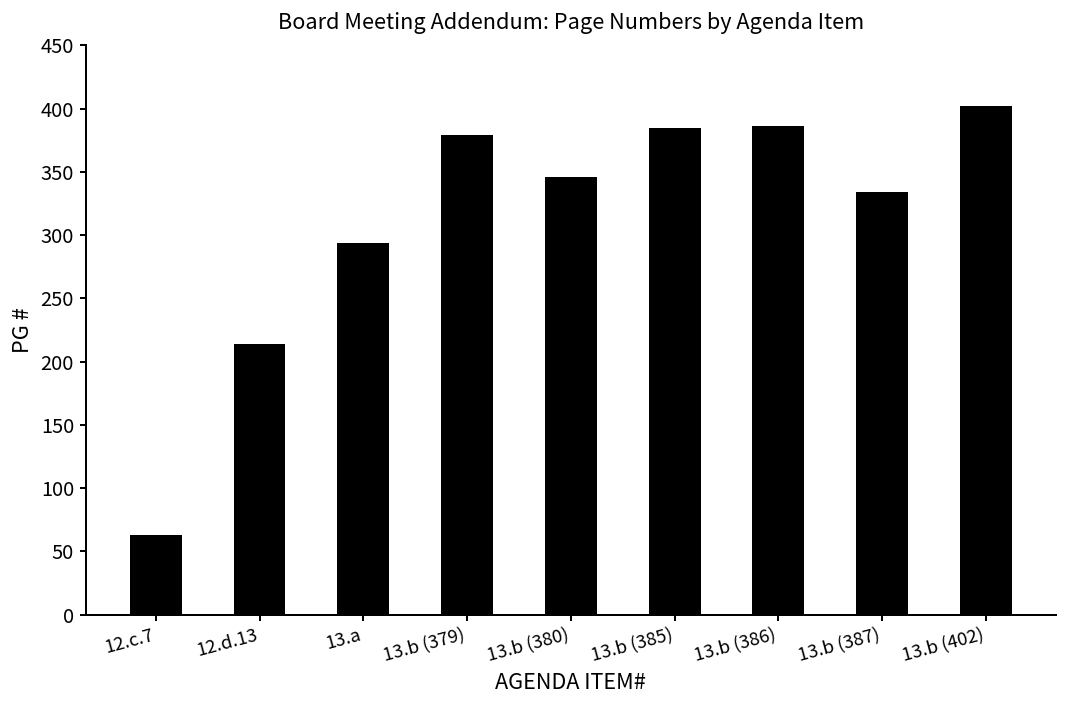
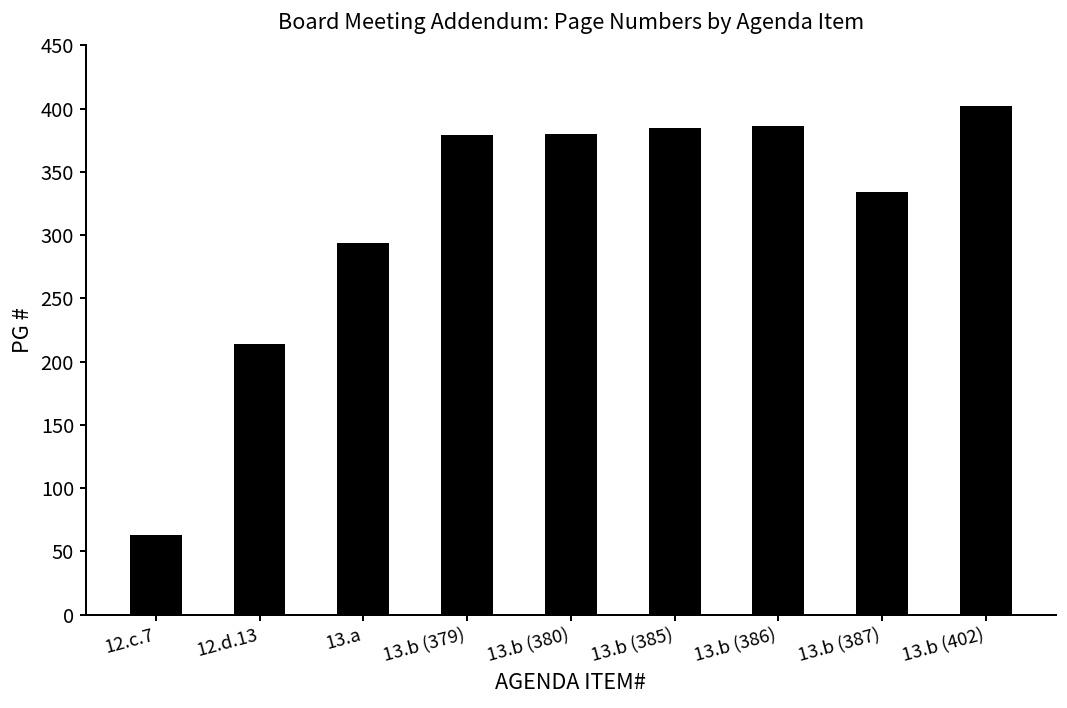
13.b (380): 346 -> 380
